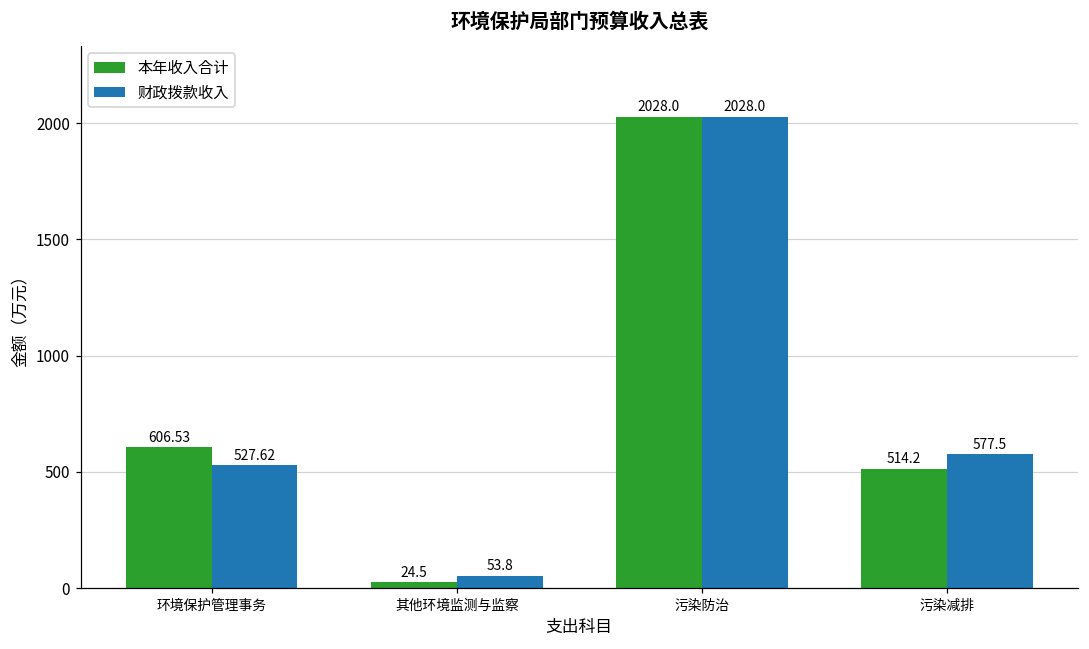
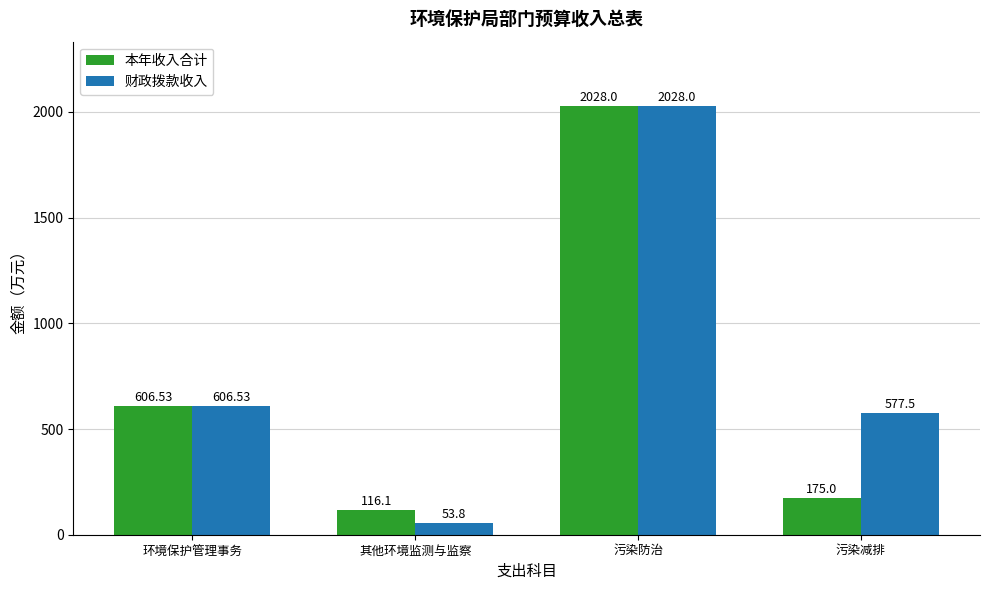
财政拨款收入, 环境保护管理事务: 527.62 -> 606.53
本年收入合计, 其他环境监测与监察: 24.5 -> 116.1
本年收入合计, 污染减排: 514.2 -> 175.0
